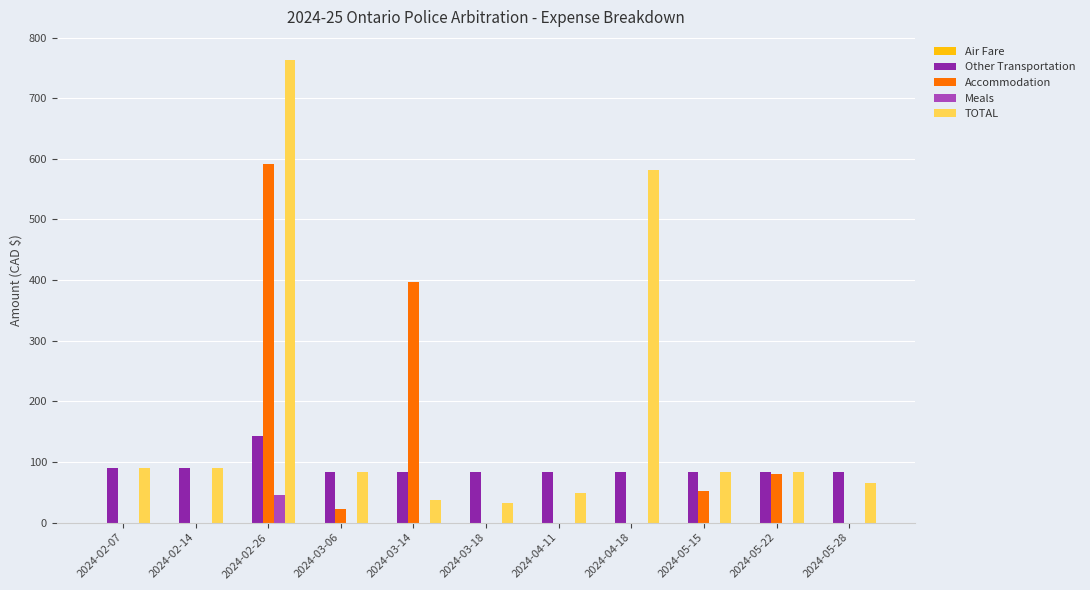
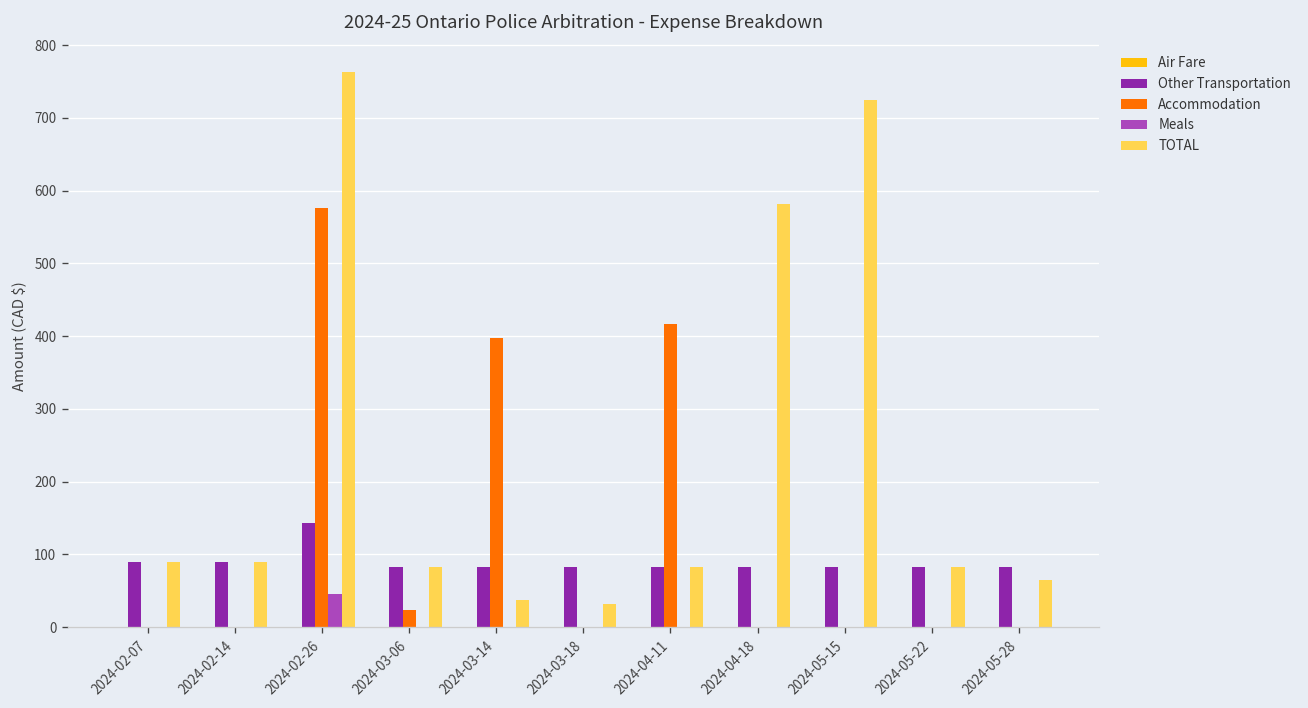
Accommodation, 2024-02-26: 590 -> 580
Accommodation, 2024-04-11: 0 -> 420
TOTAL, 2024-04-11: 50 -> 80
Accommodation, 2024-05-15: 50 -> 0
TOTAL, 2024-05-15: 80 -> 720
Accommodation, 2024-05-22: 80 -> 0
